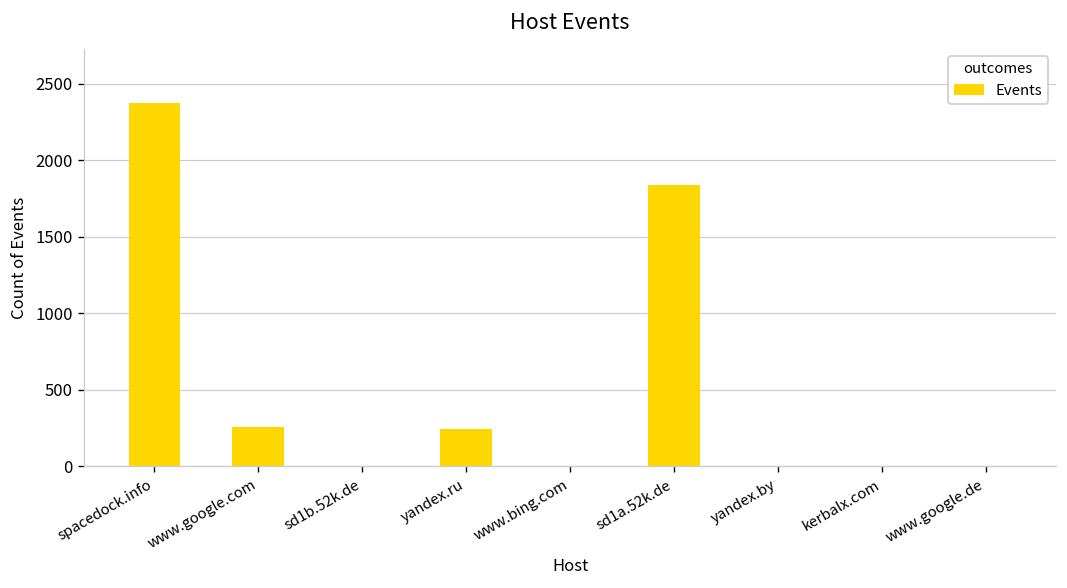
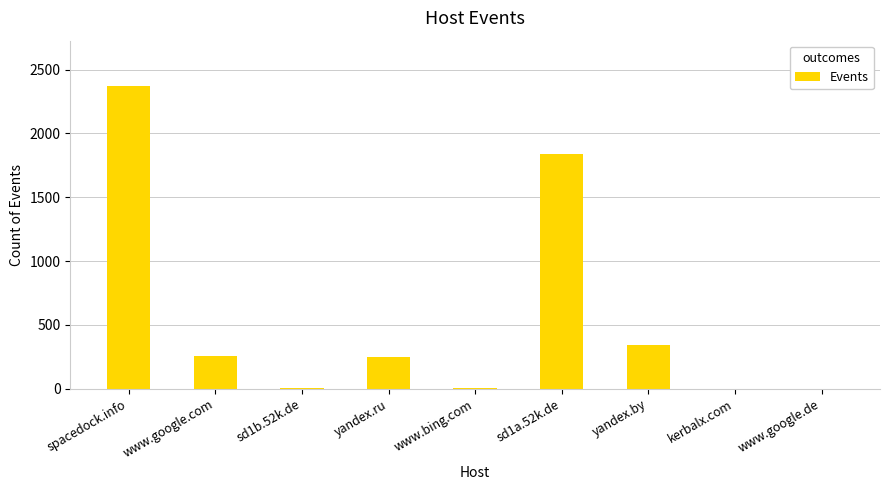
yandex.by: 0 -> 340
